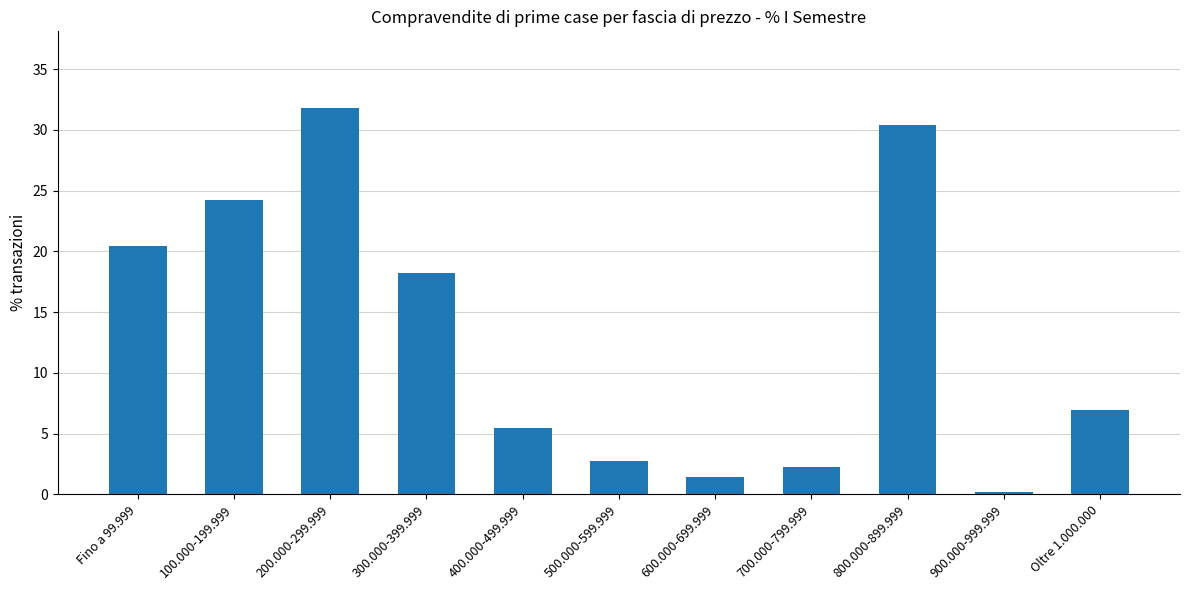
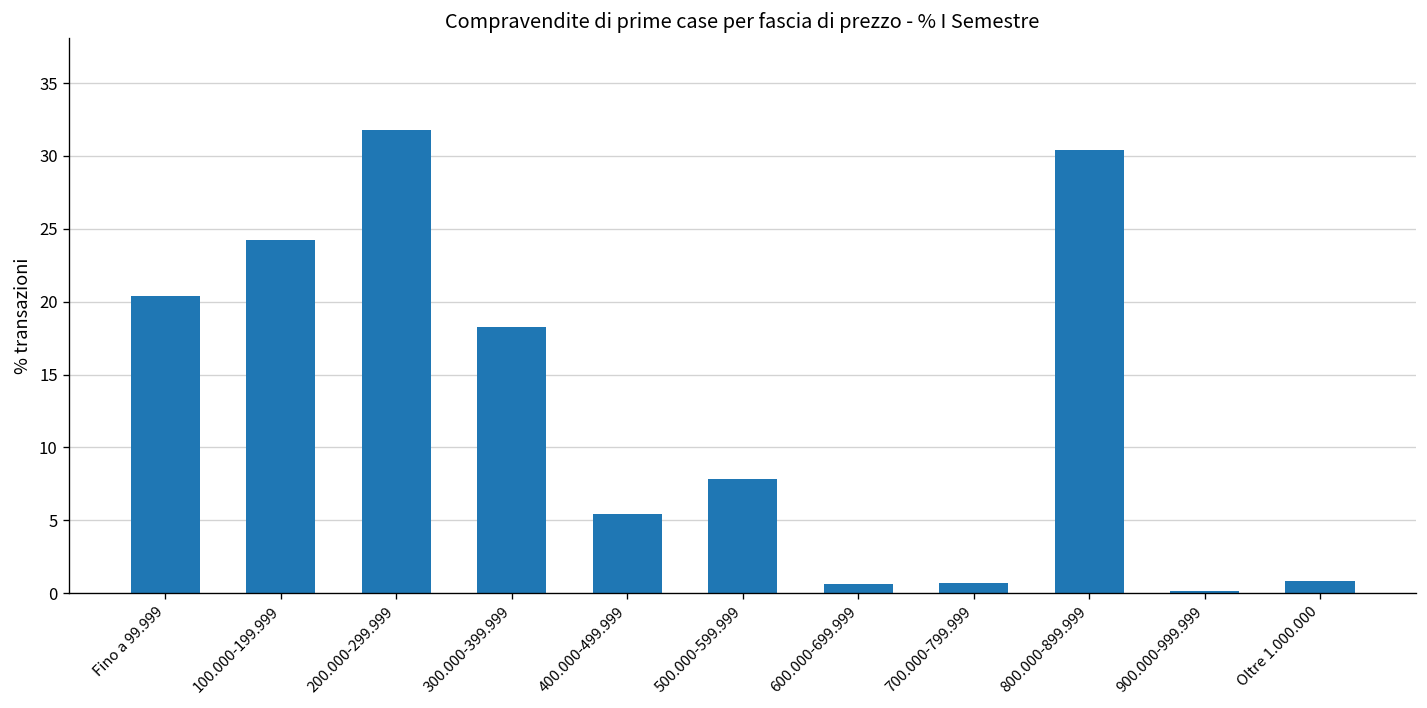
500.000-599.999: 2.7 -> 7.8
600.000-699.999: 1.4 -> 0.6
700.000-799.999: 2.2 -> 0.7
Oltre 1.000.000: 7.0 -> 0.8
